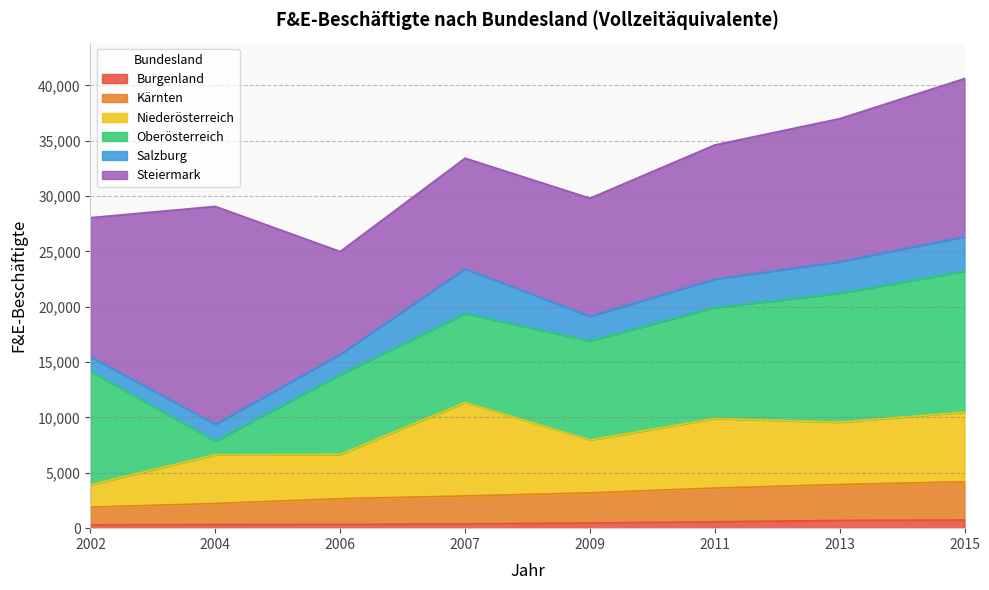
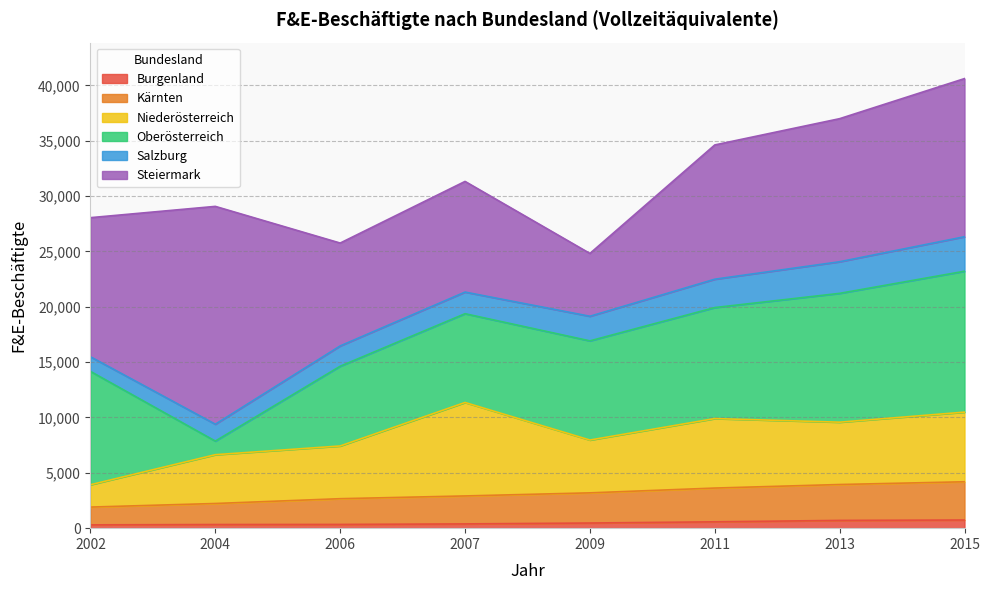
Niederösterreich, 2006: 4,000 -> 4,800
Salzburg, 2007: 4,100 -> 2,000
Steiermark, 2009: 10,700 -> 5,700
